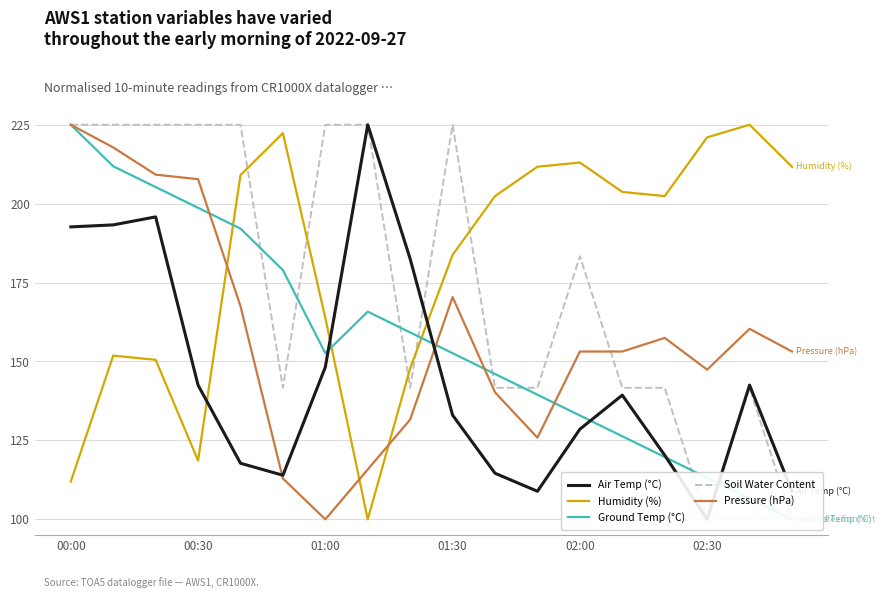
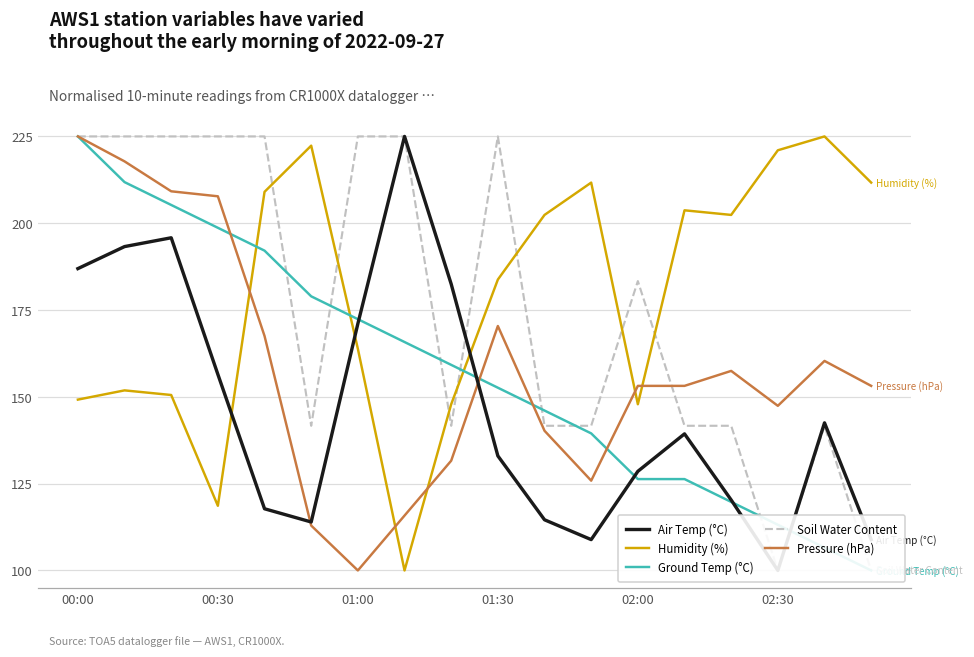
Air Temp (°C), 00:00: 193 -> 187
Humidity (%), 00:00: 112 -> 149
Air Temp (°C), 00:30: 143 -> 156
Air Temp (°C), 01:00: 148 -> 171
Ground Temp (°C), 01:00: 153 -> 172
Humidity (%), 02:00: 213 -> 148
Ground Temp (°C), 02:00: 133 -> 126
